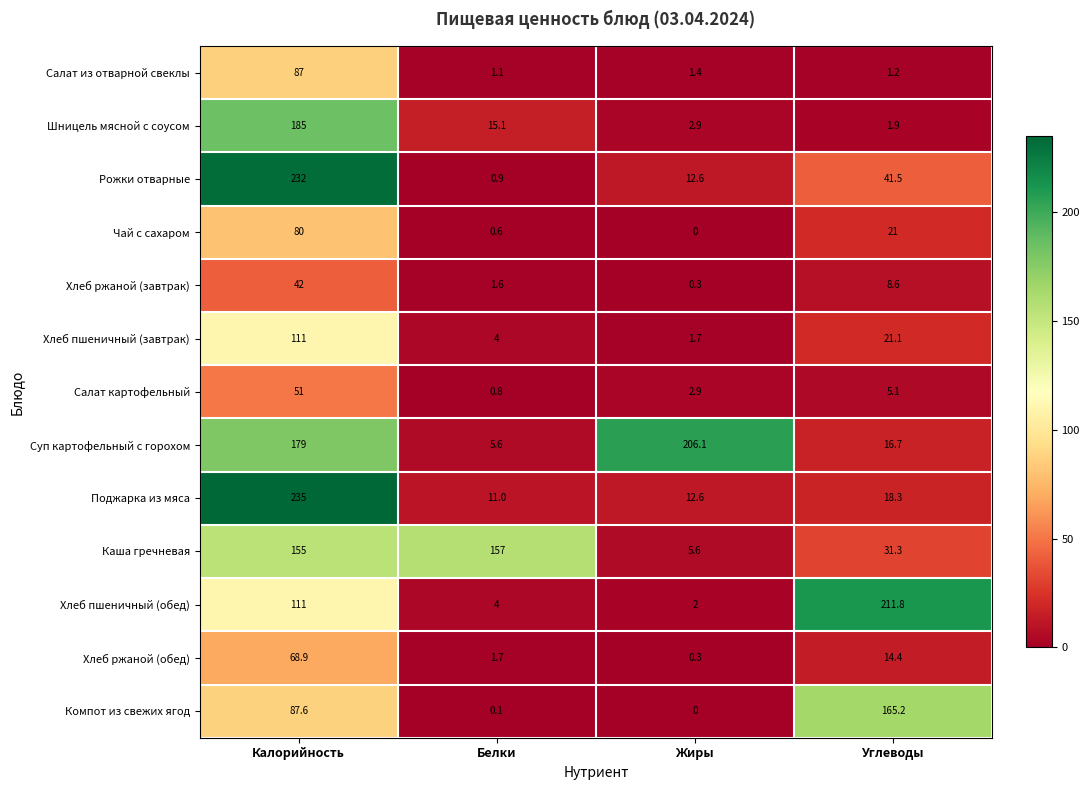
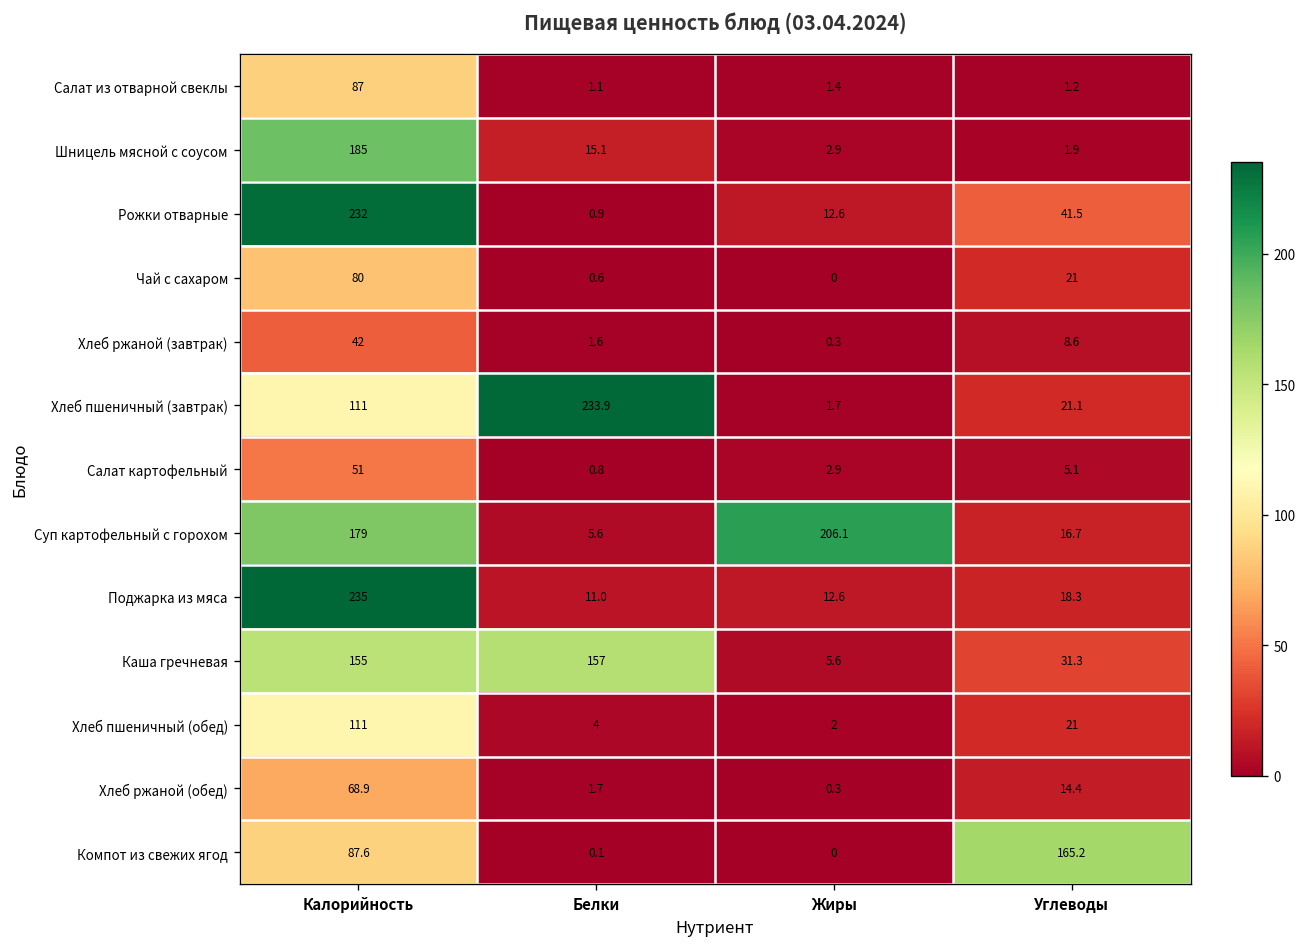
Хлеб пшеничный (завтрак), Белки: 4 -> 233.9
Хлеб пшеничный (обед), Углеводы: 211.8 -> 21
